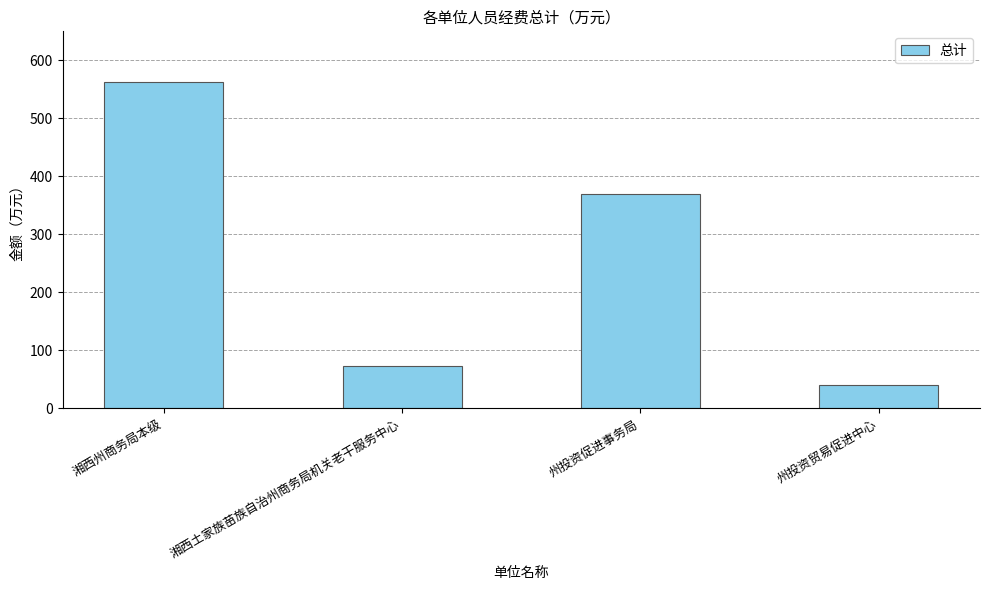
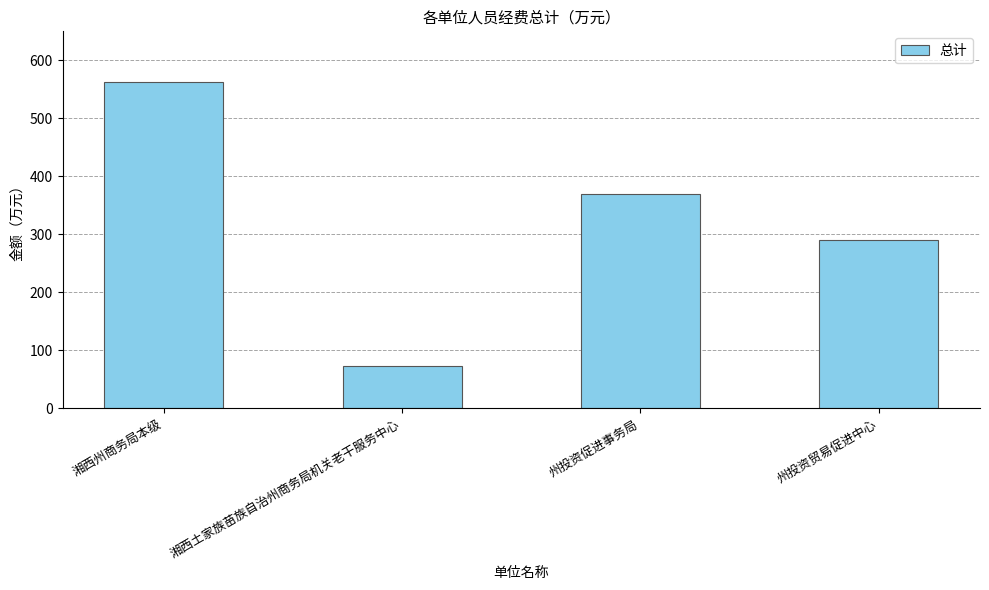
州投资贸易促进中心: 40 -> 290
